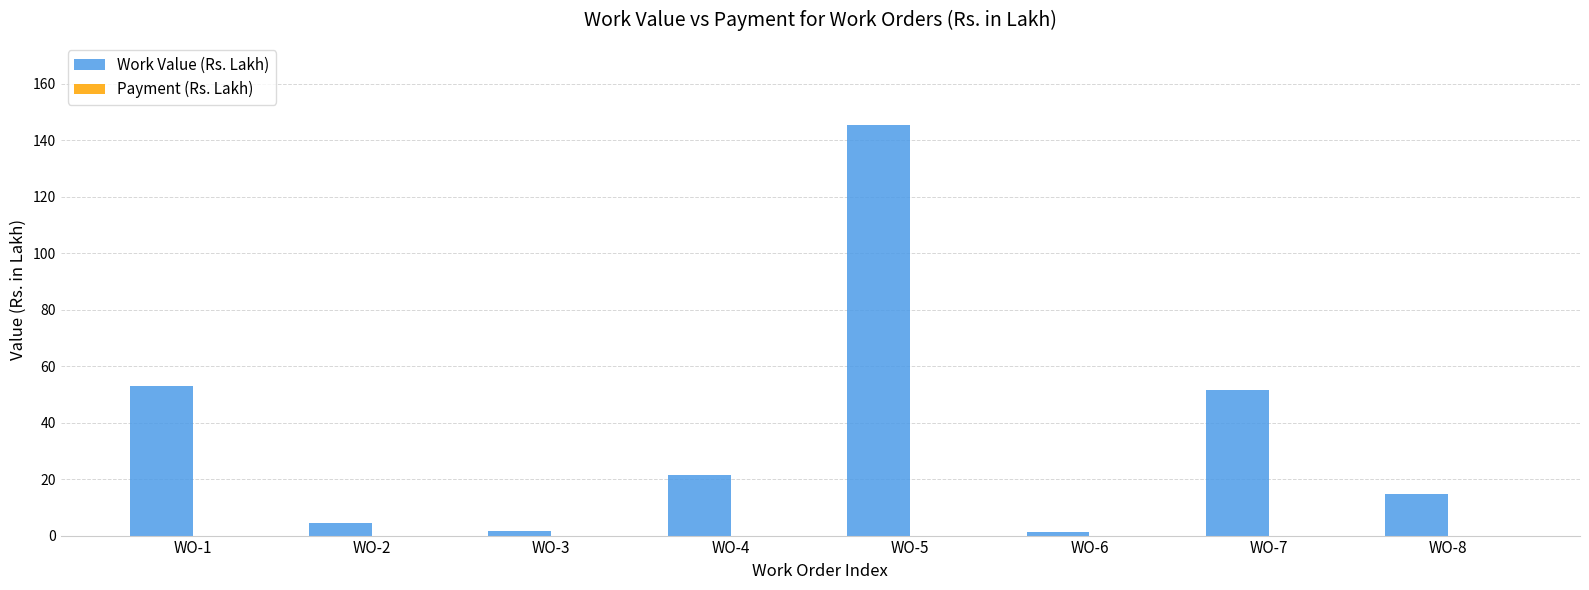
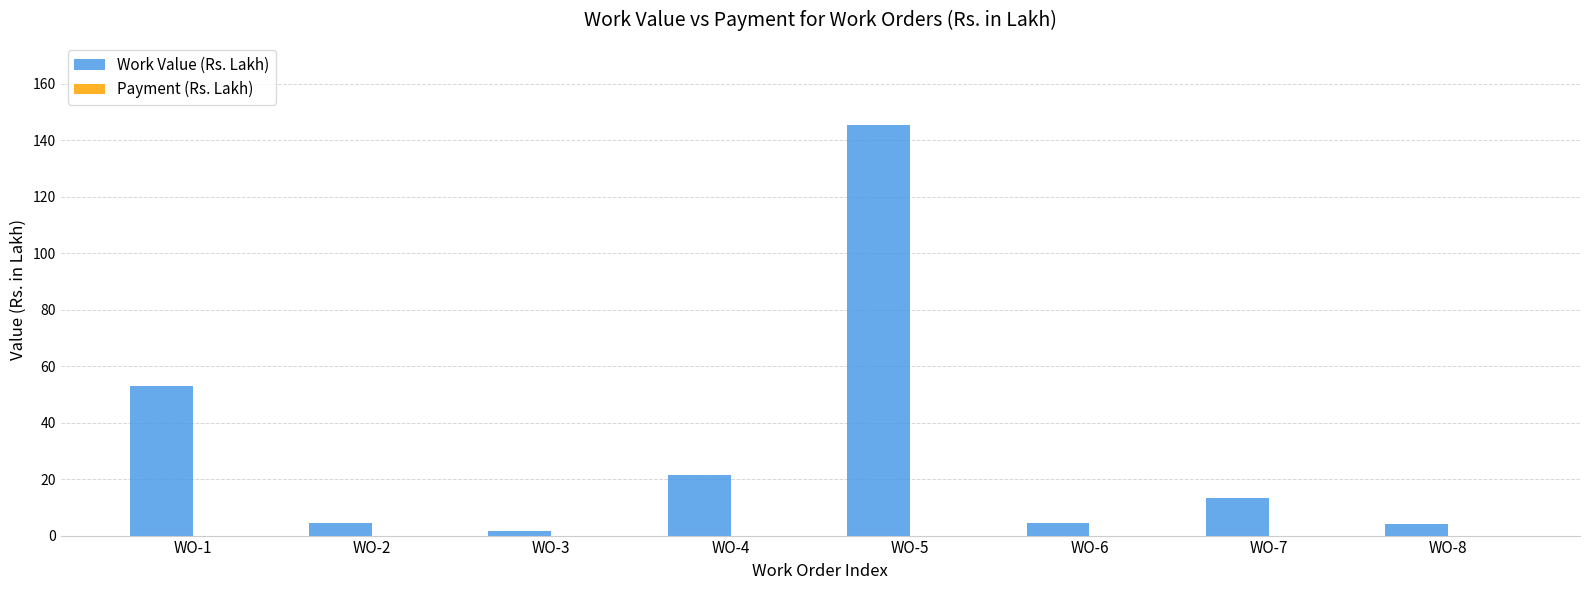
Work Value (Rs. Lakh), WO-6: 1 -> 4
Work Value (Rs. Lakh), WO-7: 52 -> 13
Work Value (Rs. Lakh), WO-8: 15 -> 4
